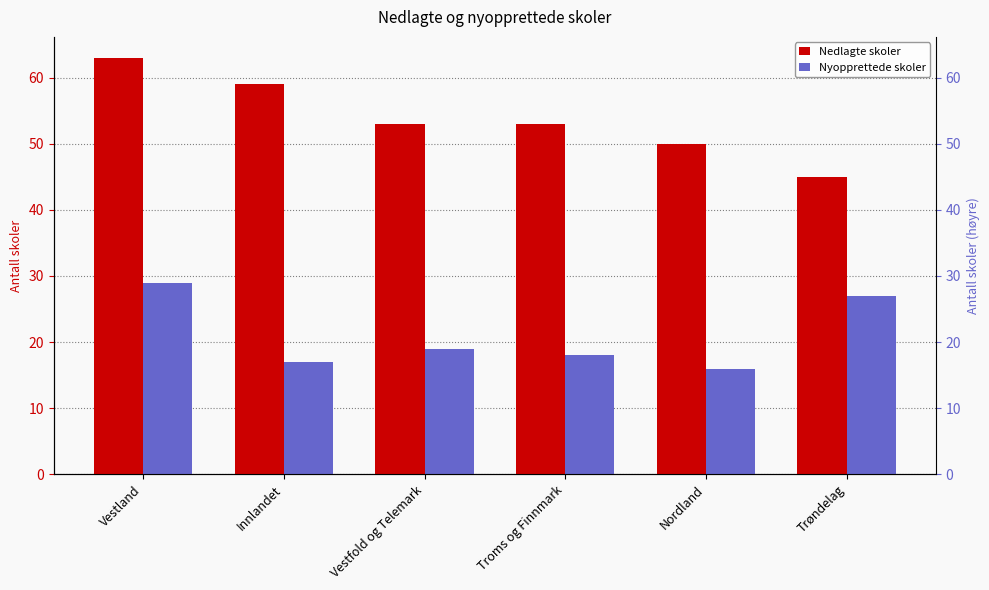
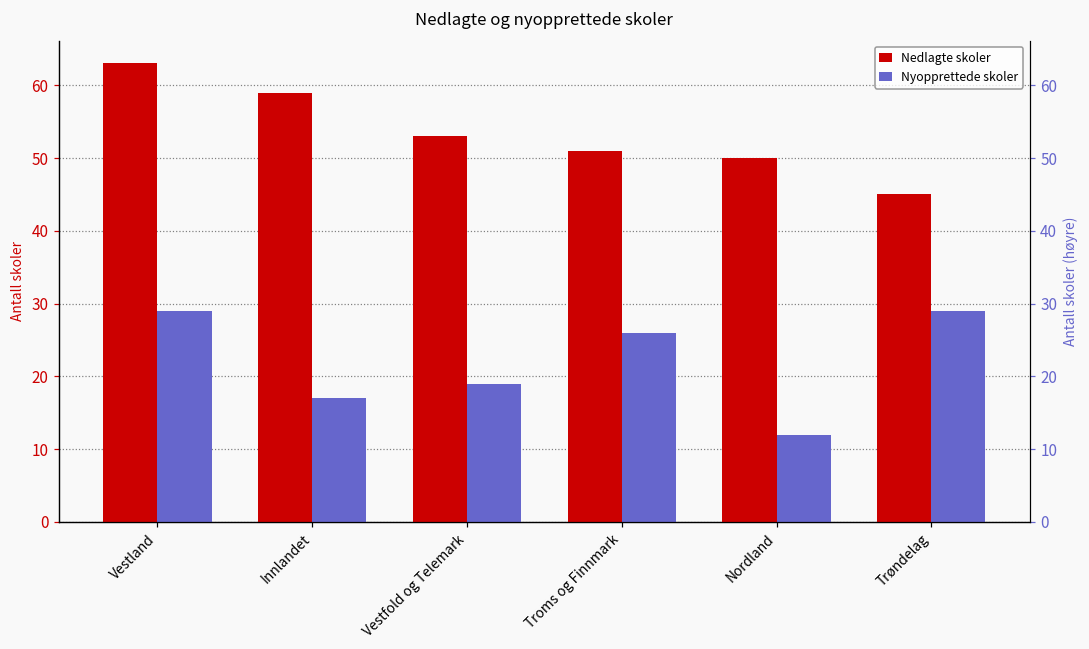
Nedlagte skoler, Troms og Finnmark: 53 -> 51
Nyopprettede skoler, Troms og Finnmark: 18 -> 26
Nyopprettede skoler, Nordland: 16 -> 12
Nyopprettede skoler, Trøndelag: 27 -> 29
